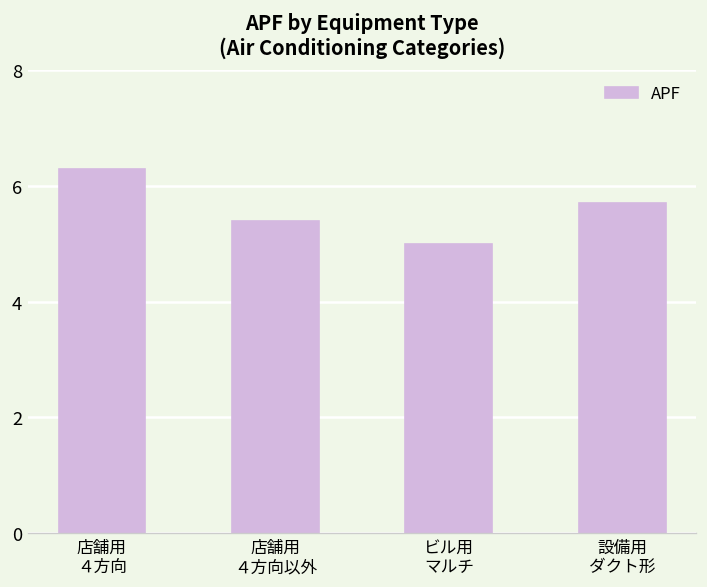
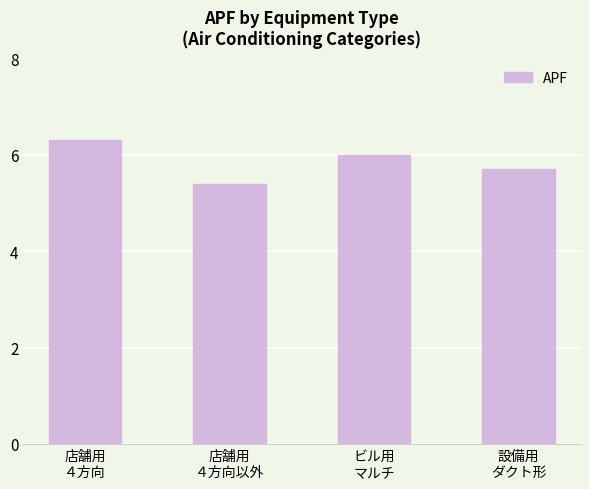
ビル用 マルチ: 5 -> 6
